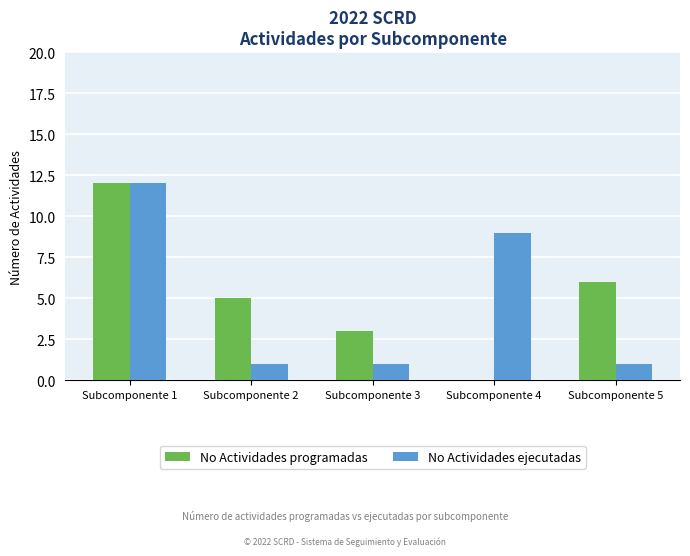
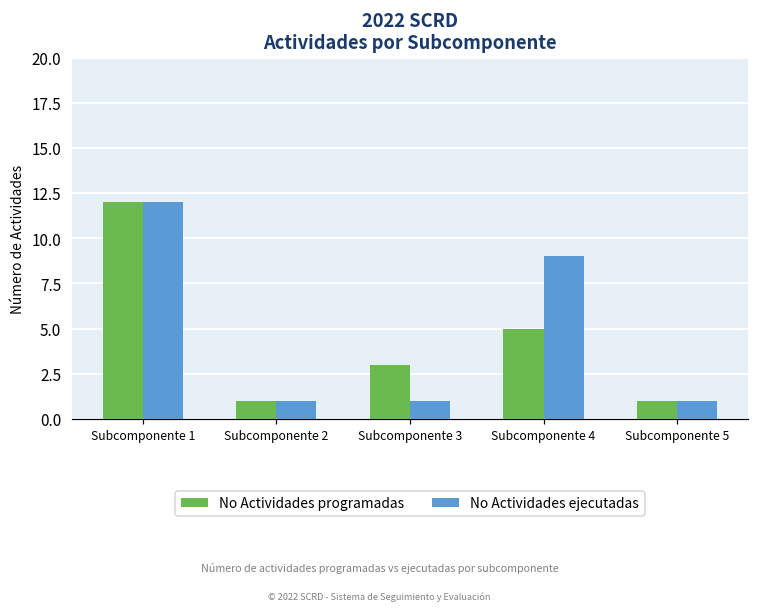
No Actividades programadas, Subcomponente 2: 5 -> 1
No Actividades programadas, Subcomponente 4: 0 -> 5
No Actividades programadas, Subcomponente 5: 6 -> 1
